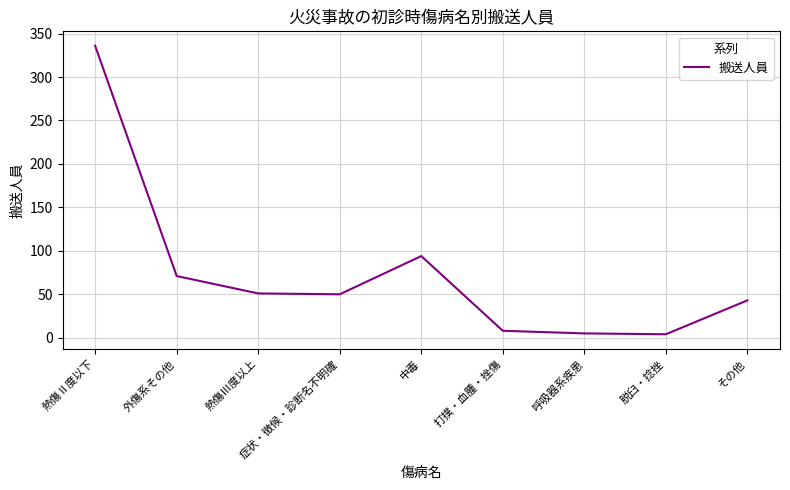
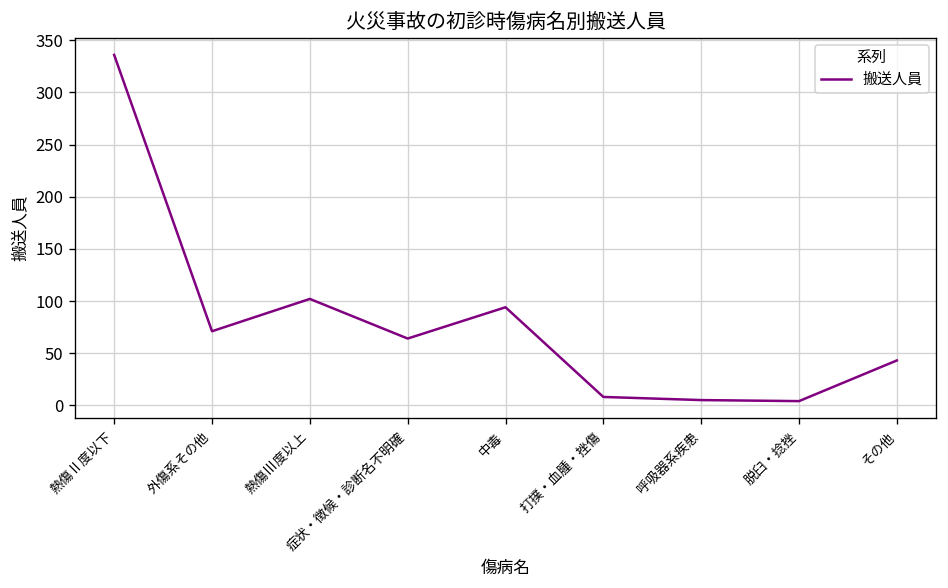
熱傷Ⅲ度以上: 50 -> 100
症状・徴候・診断名不明確: 50 -> 60
